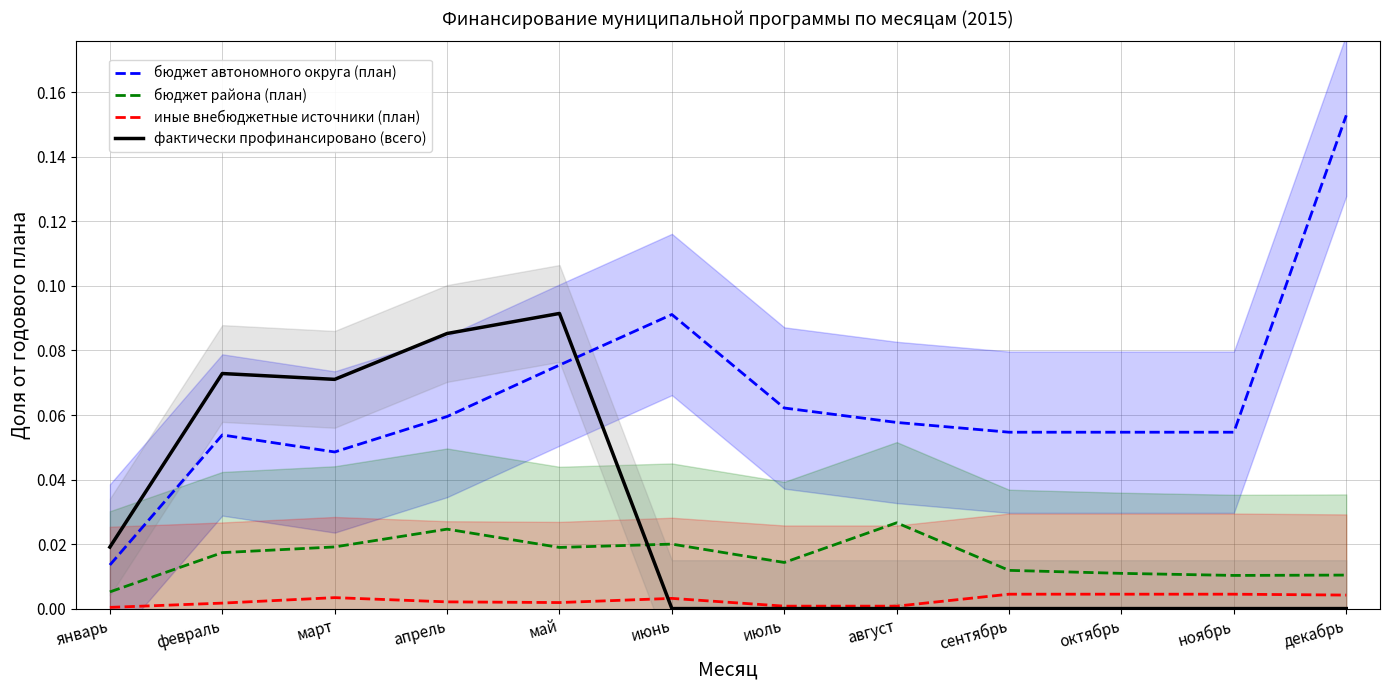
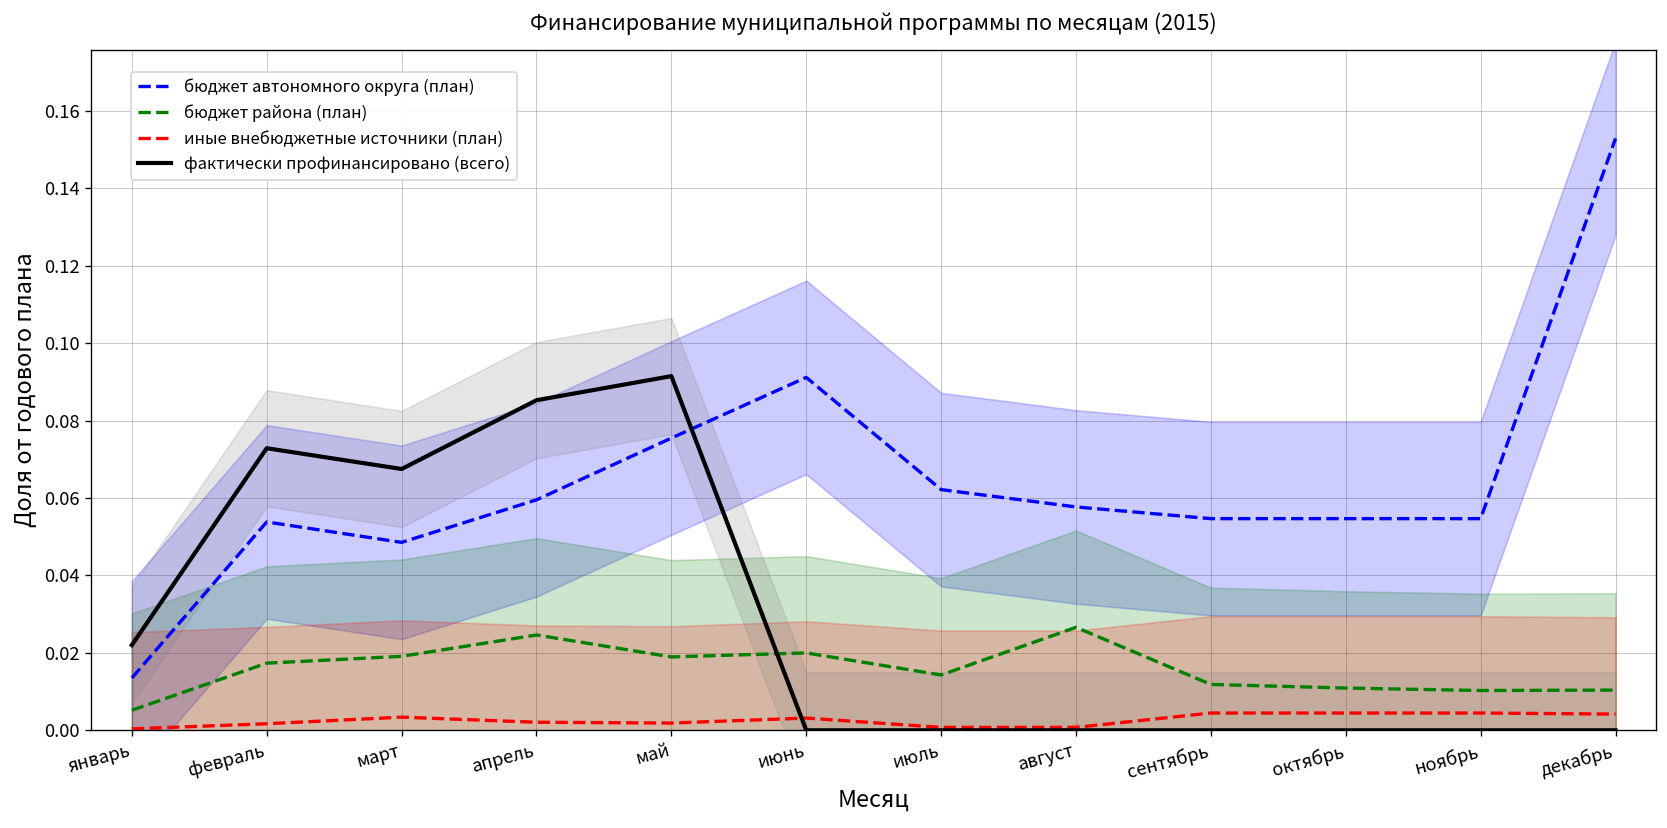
фактически профинансировано (всего), январь: 0.019 -> 0.022
фактически профинансировано (всего), март: 0.071 -> 0.067
